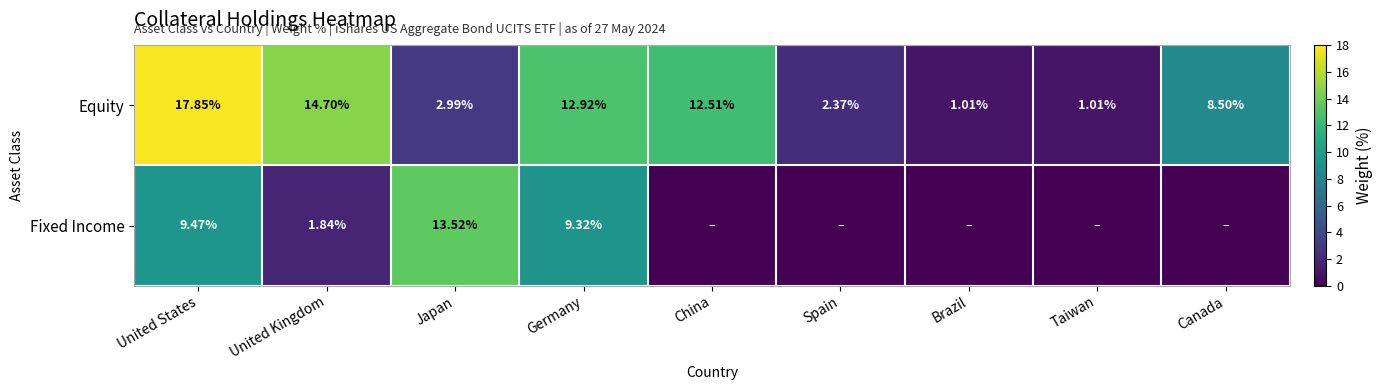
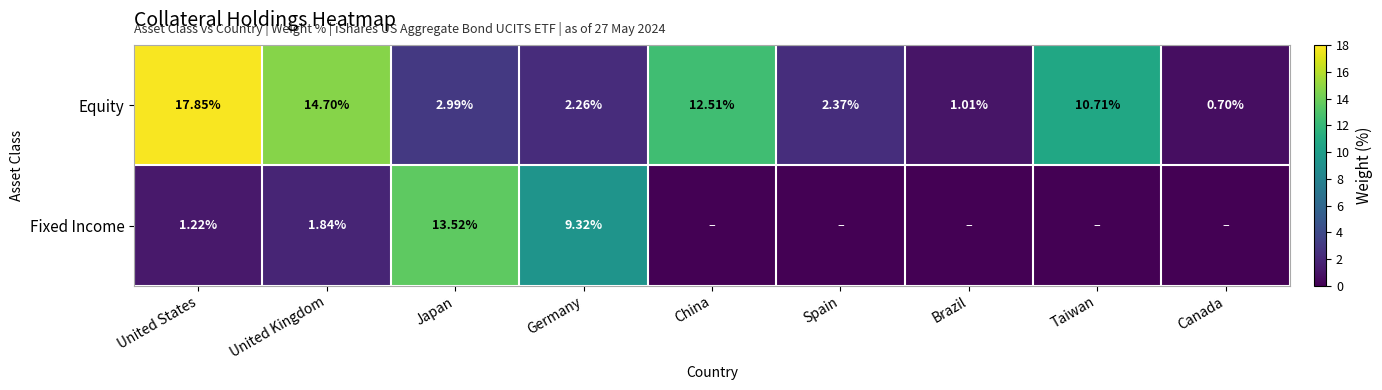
Equity, Germany: 12.92% -> 2.26%
Equity, Taiwan: 1.01% -> 10.71%
Equity, Canada: 8.50% -> 0.70%
Fixed Income, United States: 9.47% -> 1.22%
